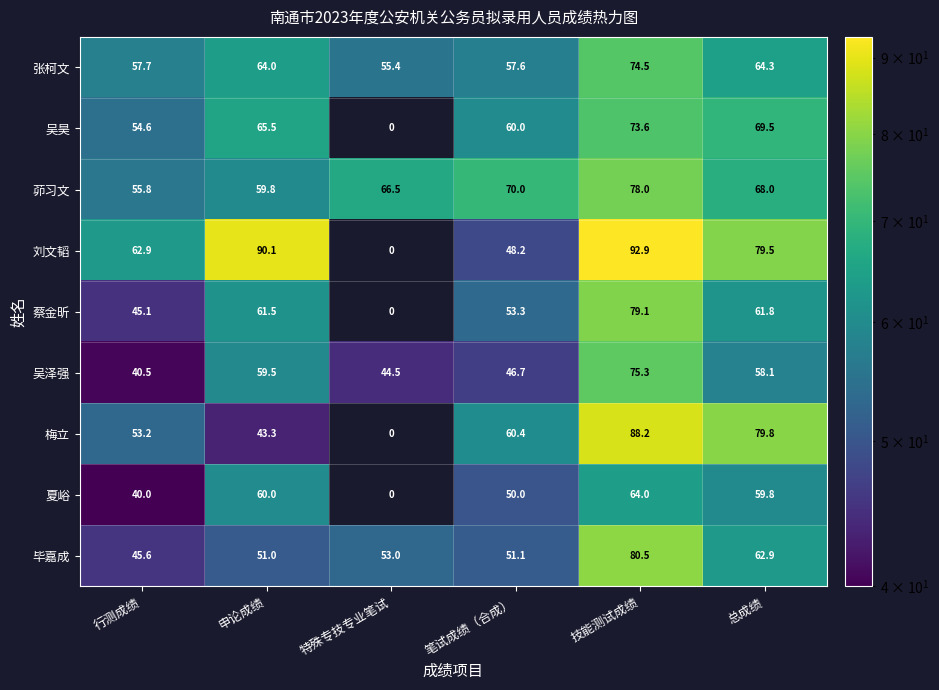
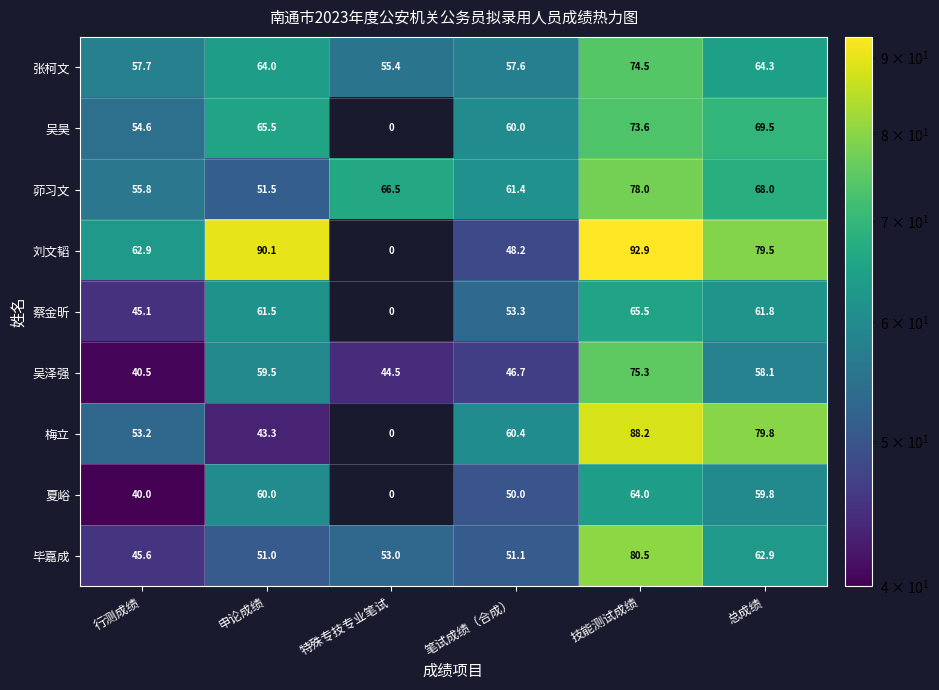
茆习文, 申论成绩: 59.8 -> 51.5
茆习文, 笔试成绩（合成）: 70.0 -> 61.4
蔡金昕, 技能测试成绩: 79.1 -> 65.5
